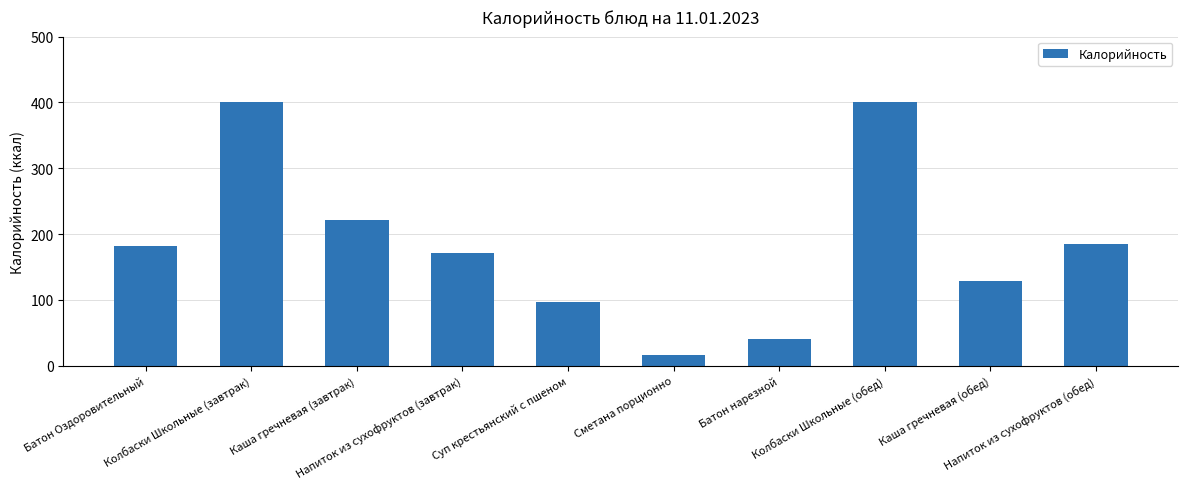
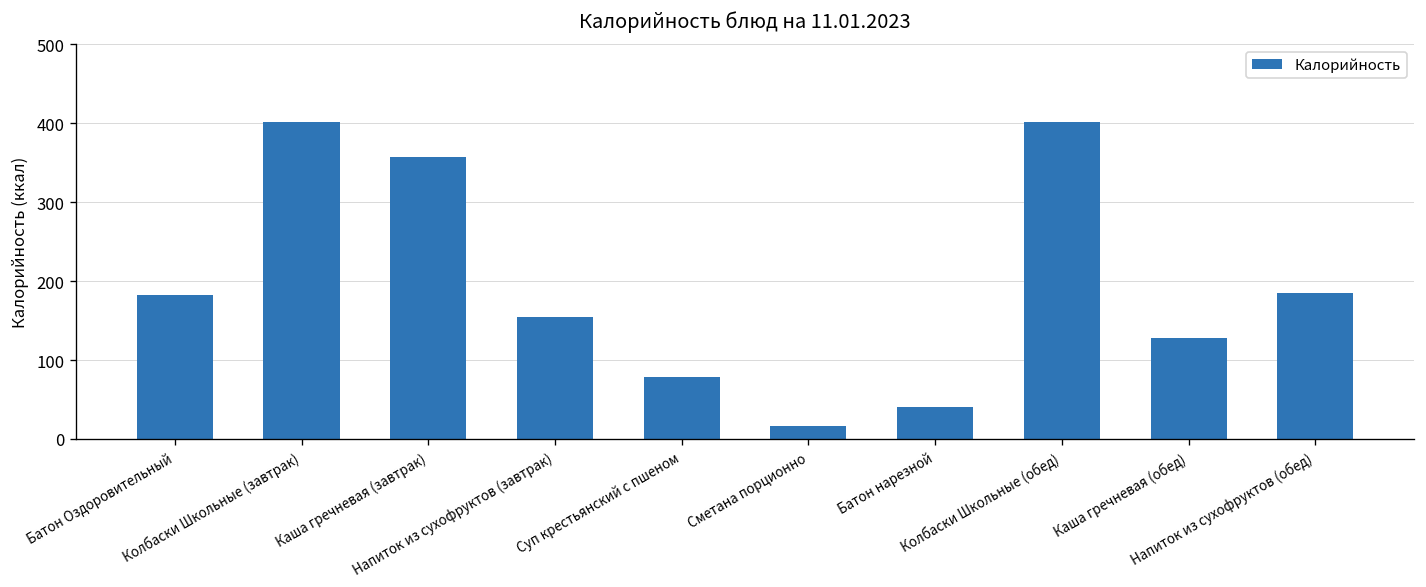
Каша гречневая (завтрак): 220 -> 360
Напиток из сухофруктов (завтрак): 170 -> 160
Суп крестьянский с пшеном: 100 -> 80
